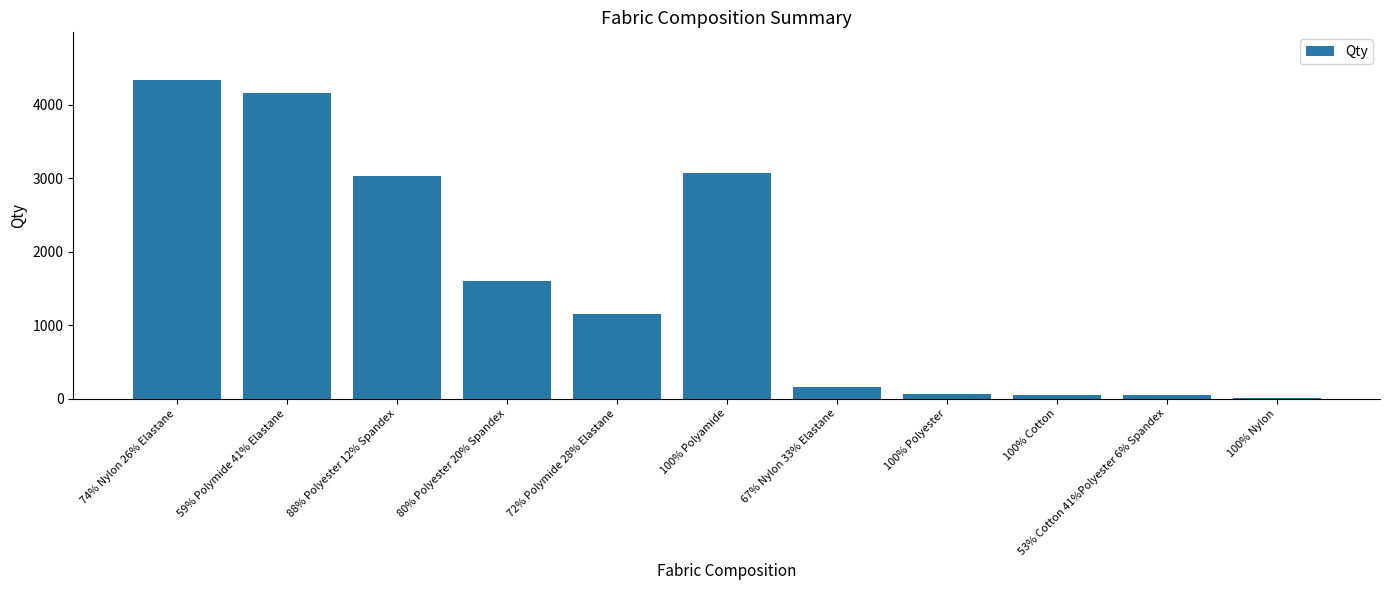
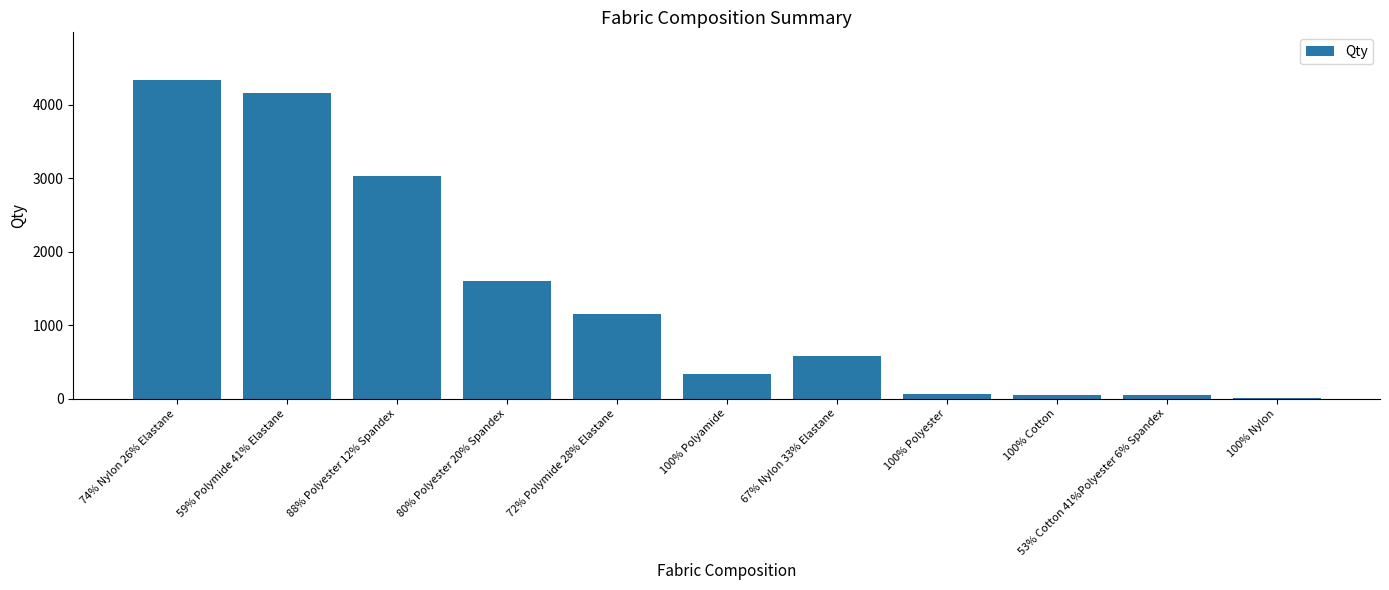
100% Polyamide: 3100 -> 300
67% Nylon 33% Elastane: 200 -> 600
